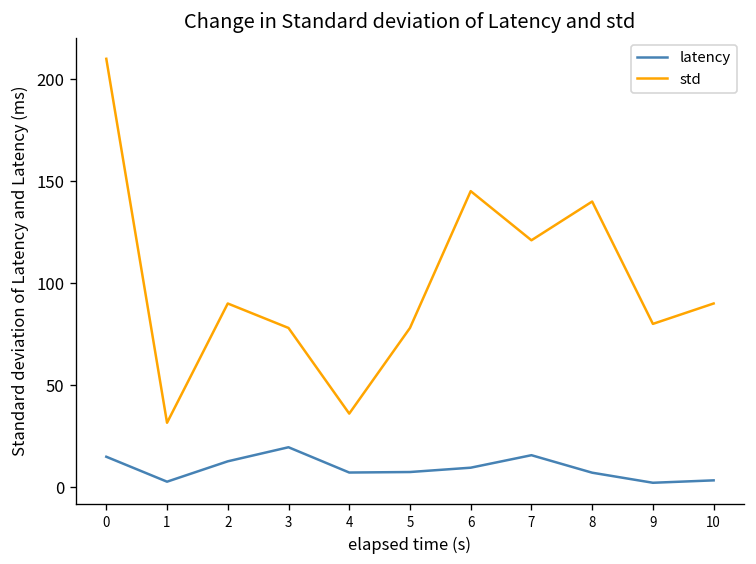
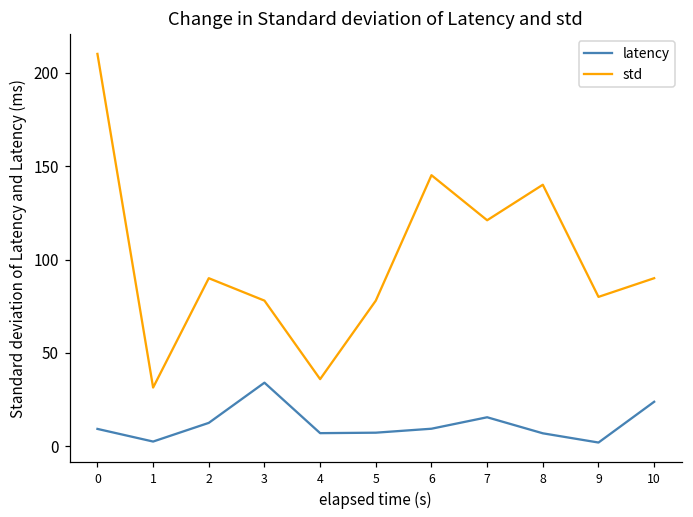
latency, 0: 15 -> 9
latency, 3: 20 -> 34
latency, 10: 3 -> 24
